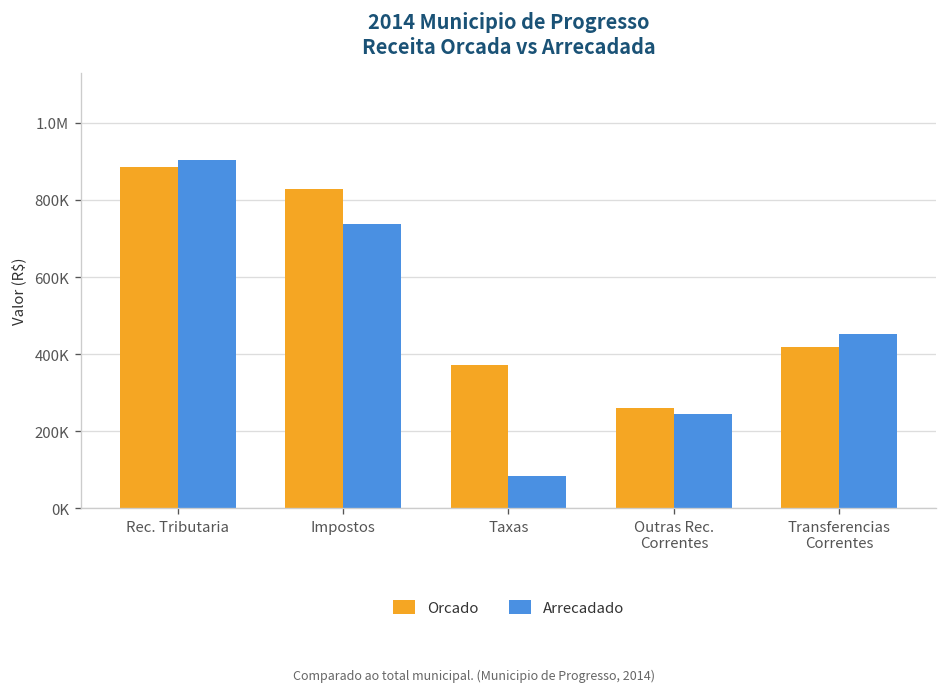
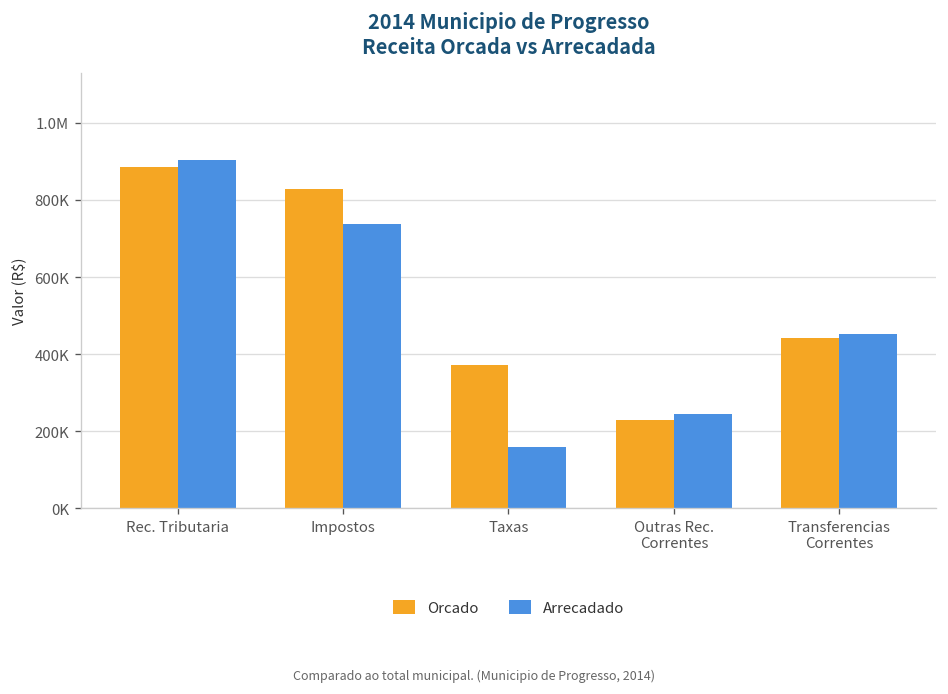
Arrecadado, Taxas: 80000 -> 160000
Orcado, Outras Rec. Correntes: 260000 -> 230000
Orcado, Transferencias Correntes: 420000 -> 440000
